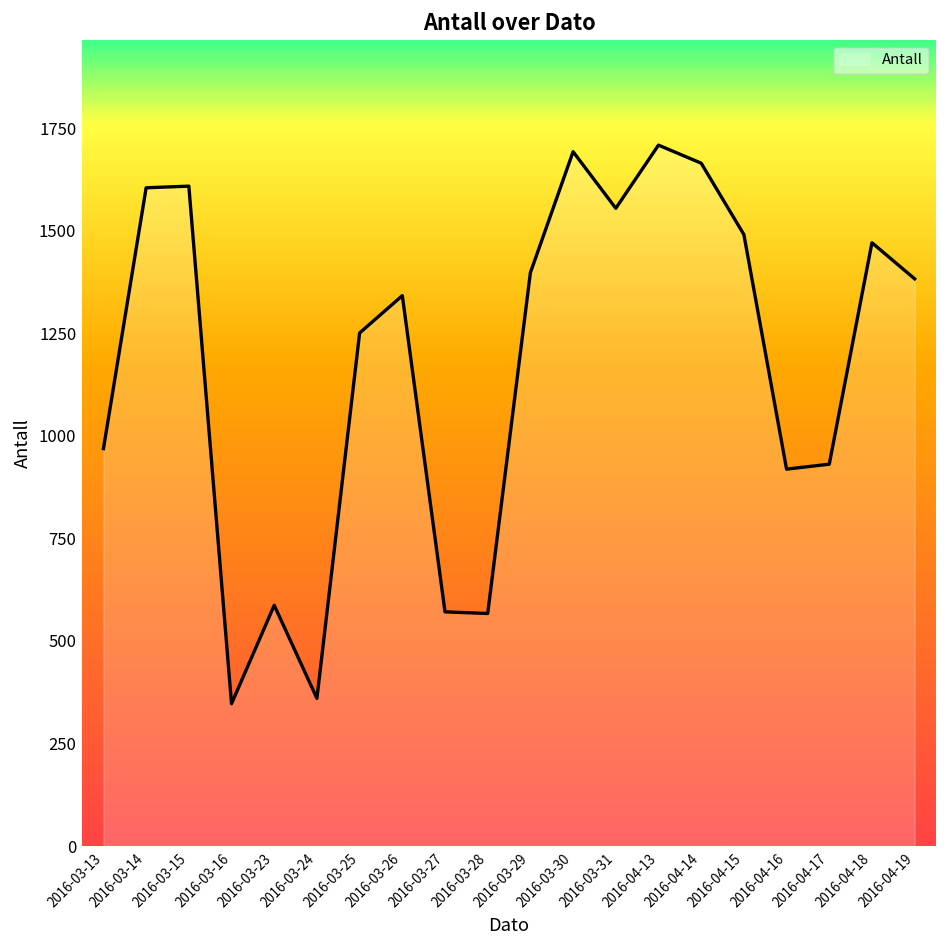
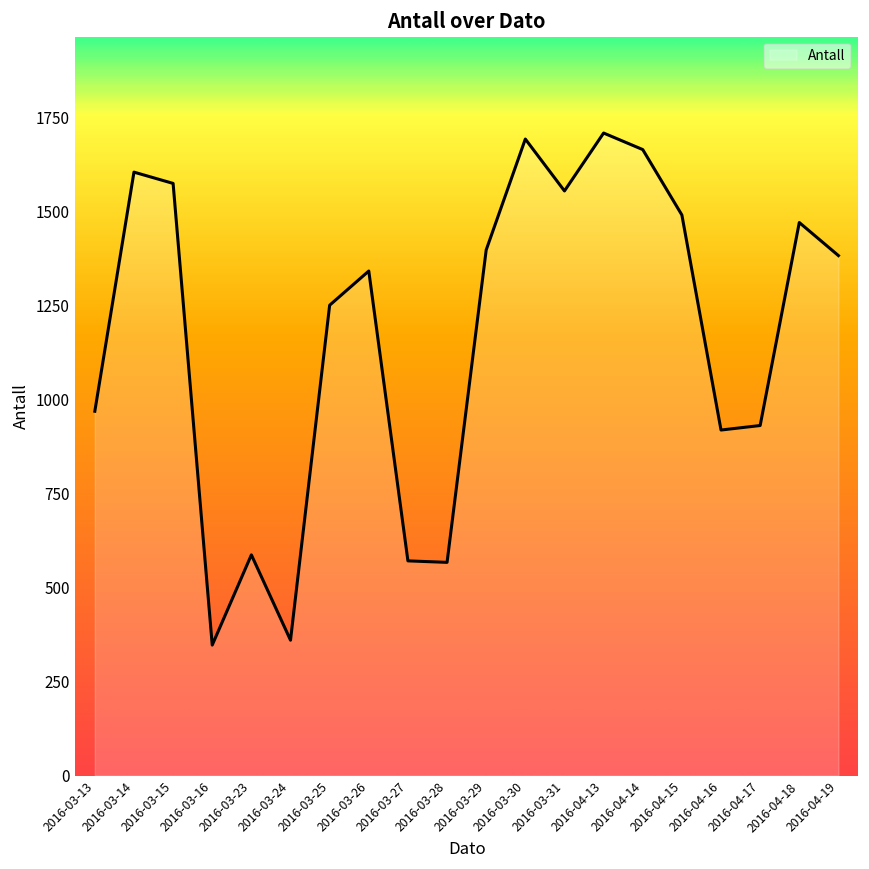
2016-03-15: 1610 -> 1580
